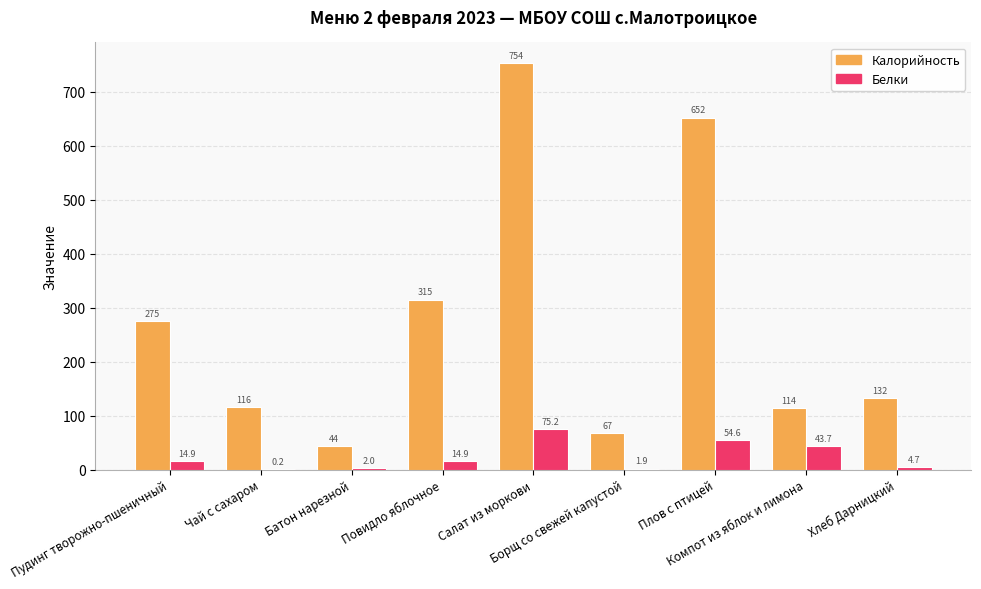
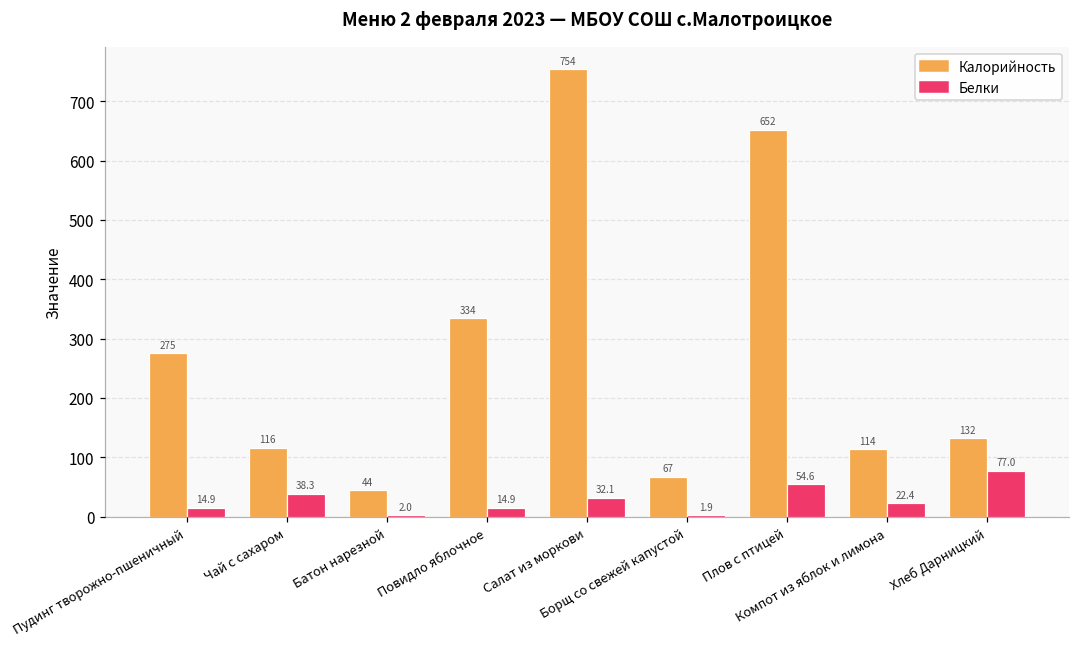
Белки, Чай с сахаром: 0.2 -> 38.3
Калорийность, Повидло яблочное: 315 -> 334
Белки, Салат из моркови: 75.2 -> 32.1
Белки, Компот из яблок и лимона: 43.7 -> 22.4
Белки, Хлеб Дарницкий: 4.7 -> 77.0
